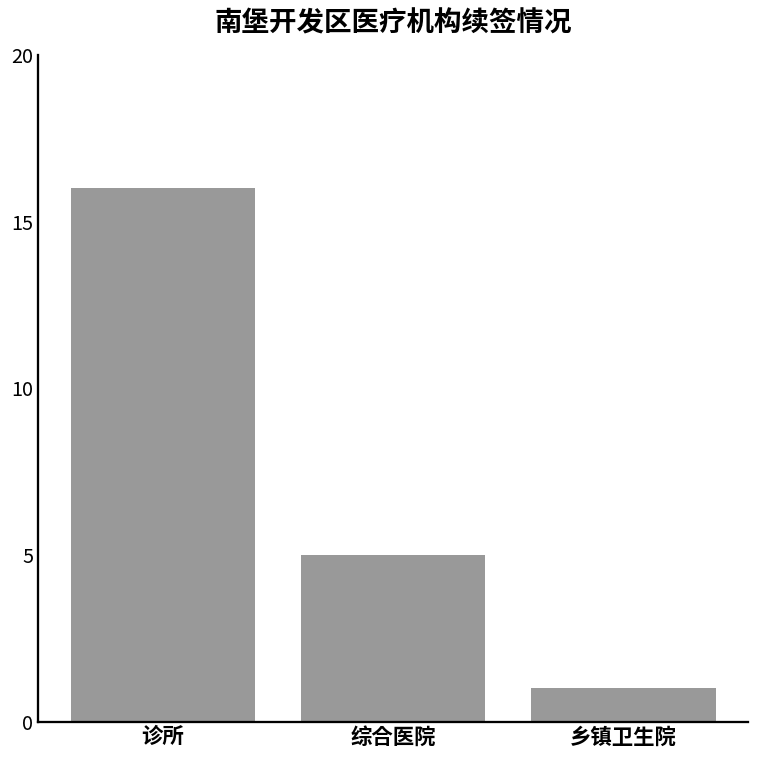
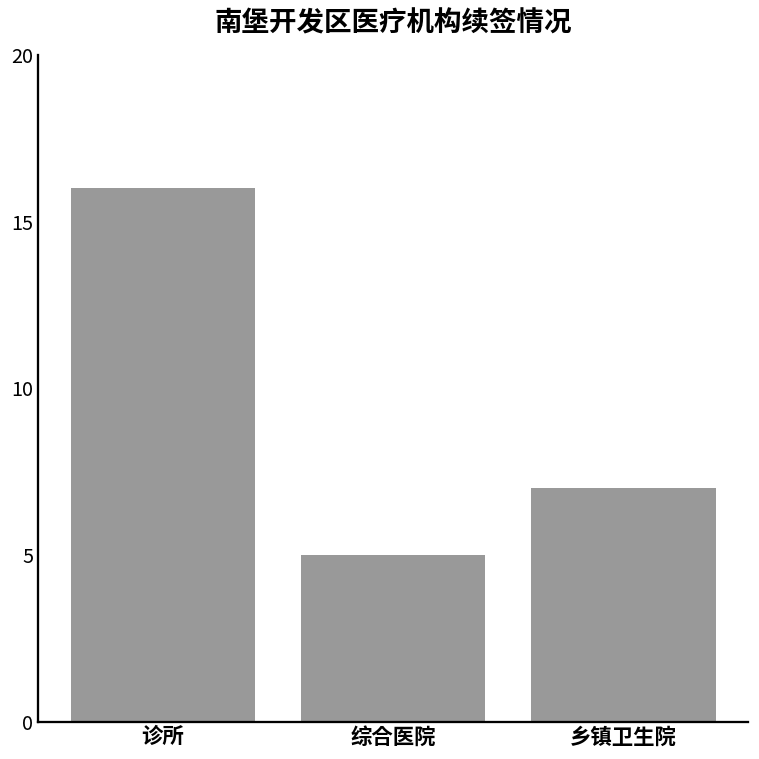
乡镇卫生院: 1 -> 7
